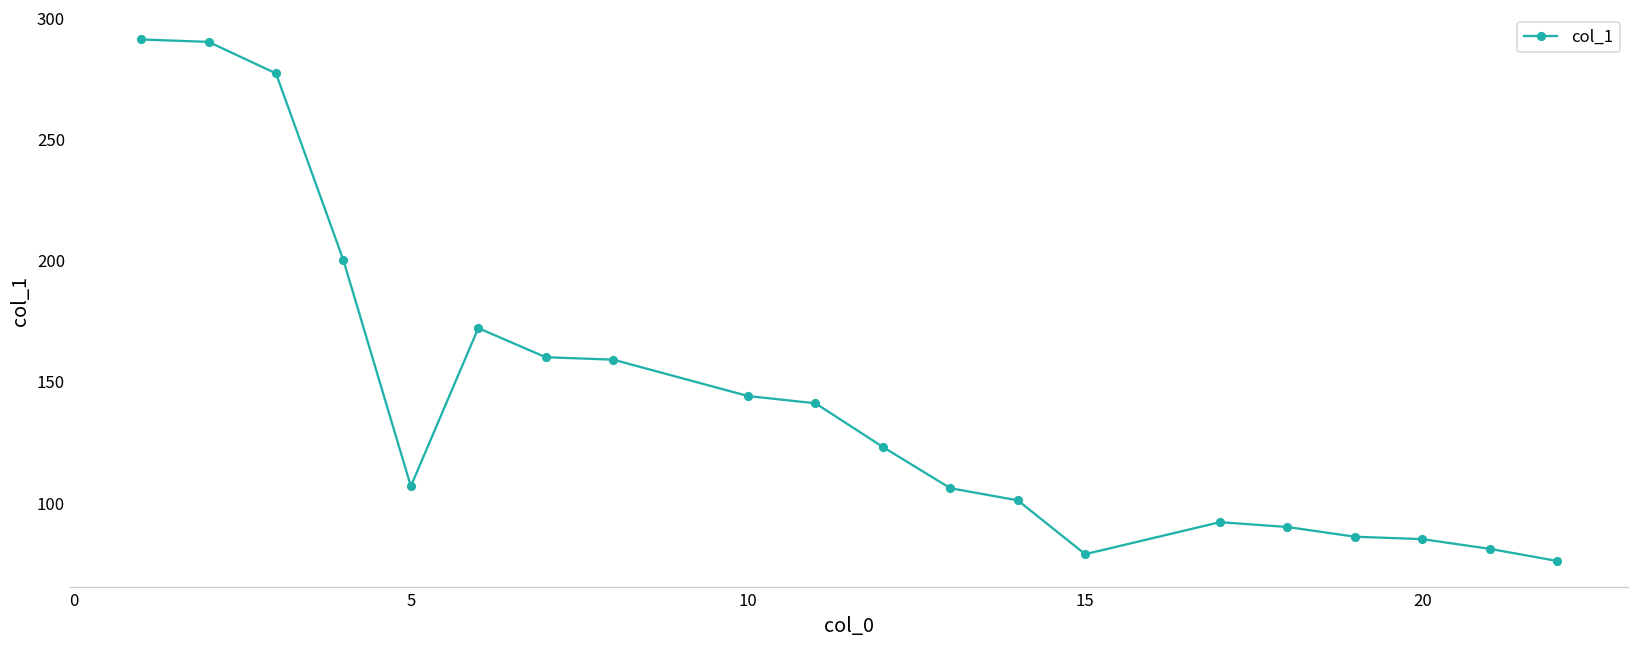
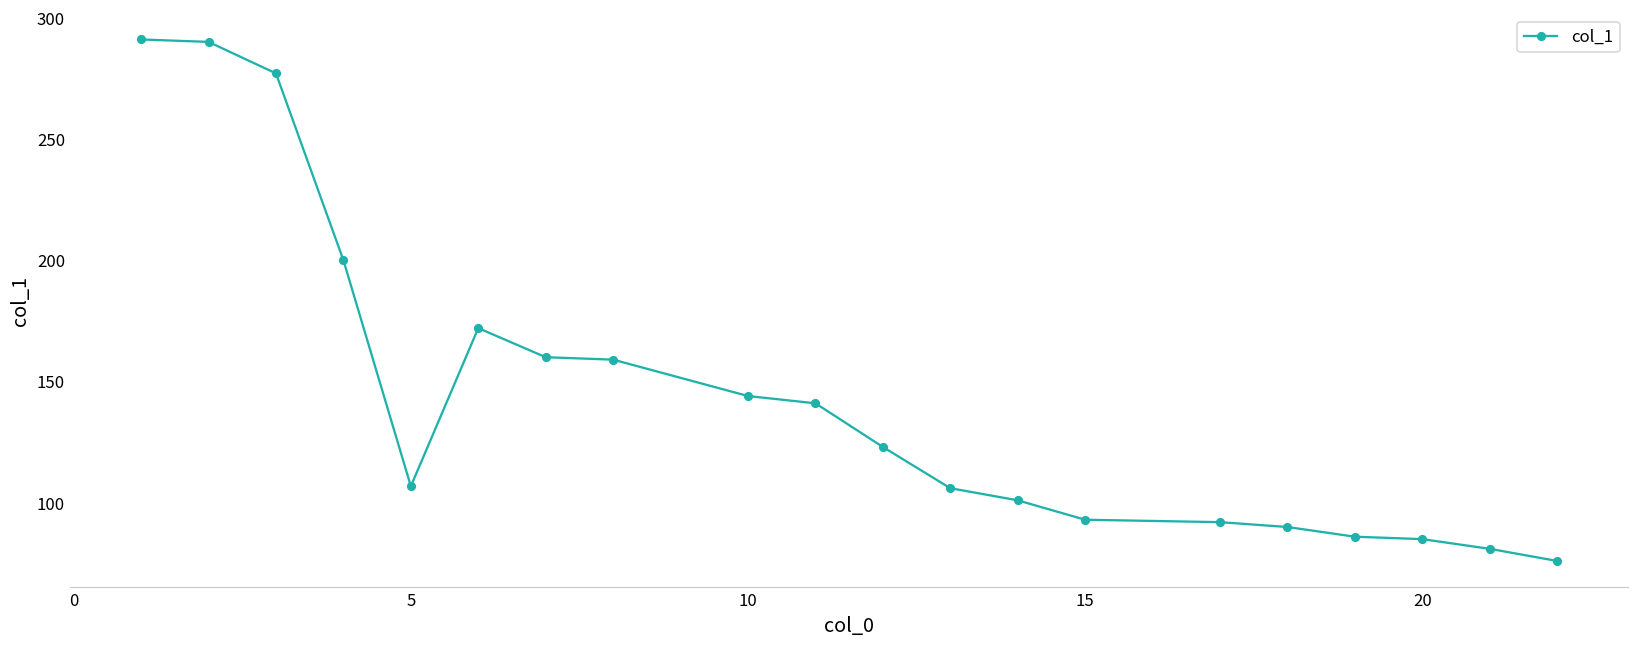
15: 79 -> 93
